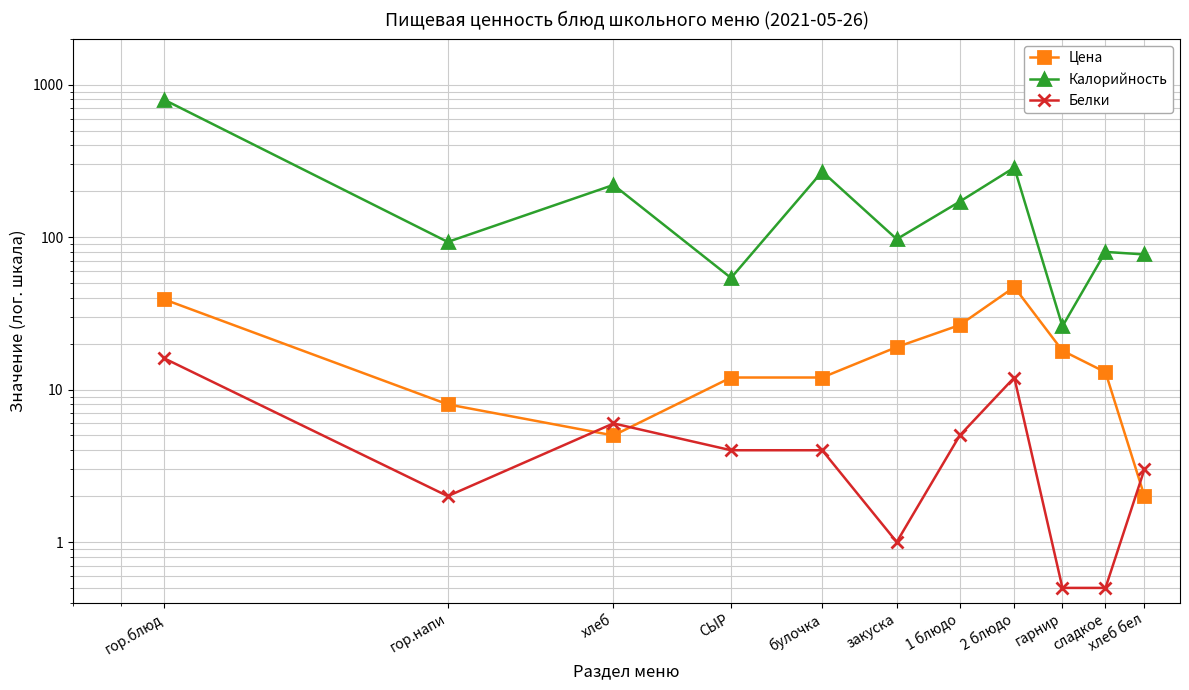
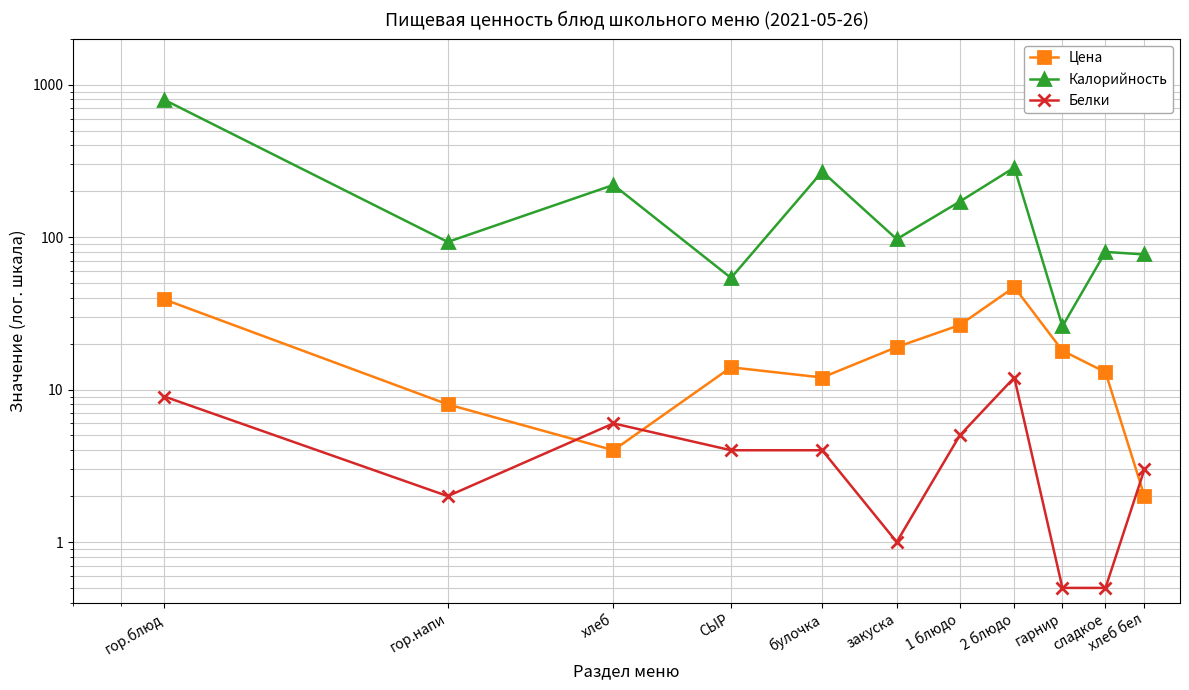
Белки, гор.блюд: 16 -> 9
Цена, хлеб: 5 -> 4
Цена, СЫР: 12 -> 14
